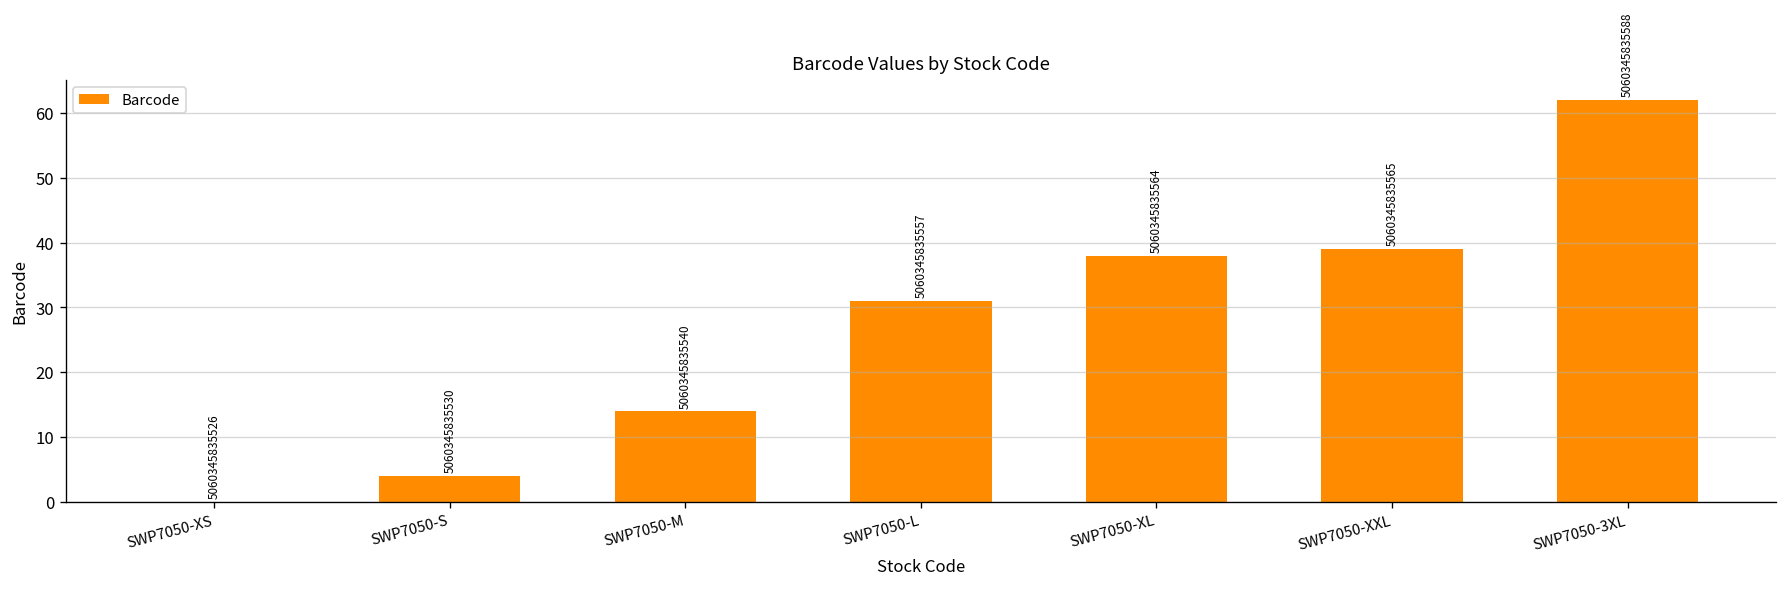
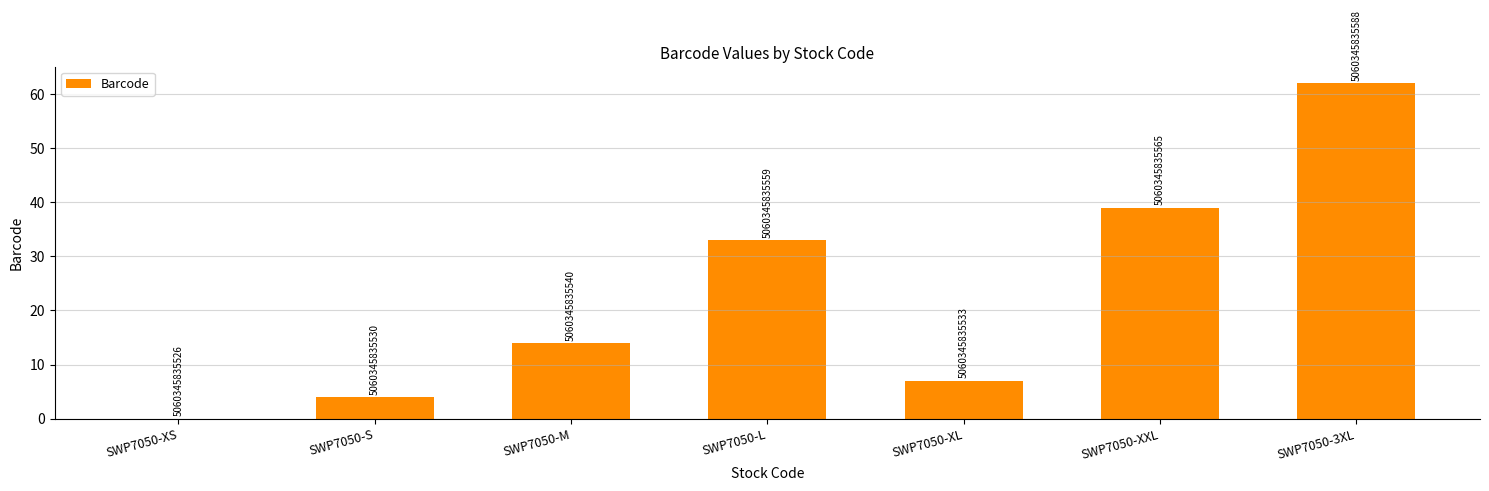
SWP7050-L: 5060345835557 -> 5060345835559
SWP7050-XL: 5060345835564 -> 5060345835533
